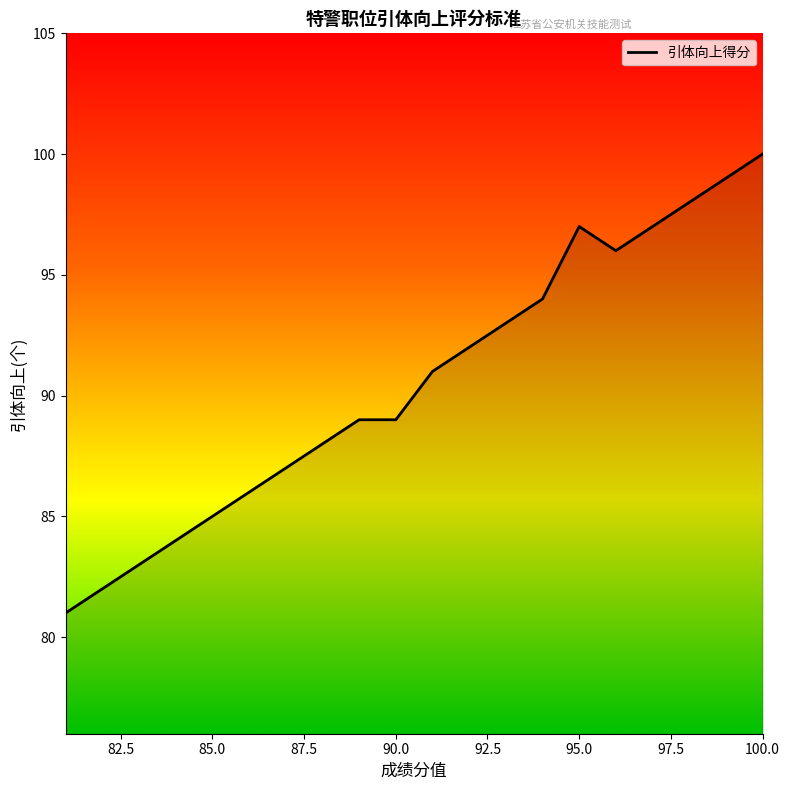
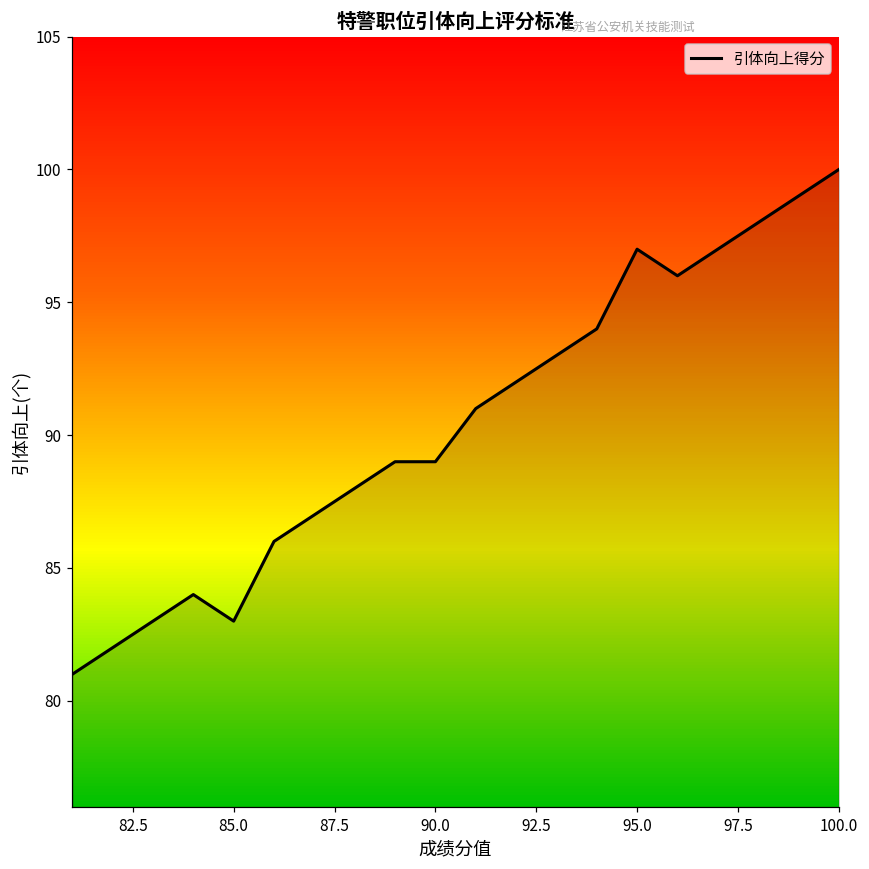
85.0: 85 -> 83
